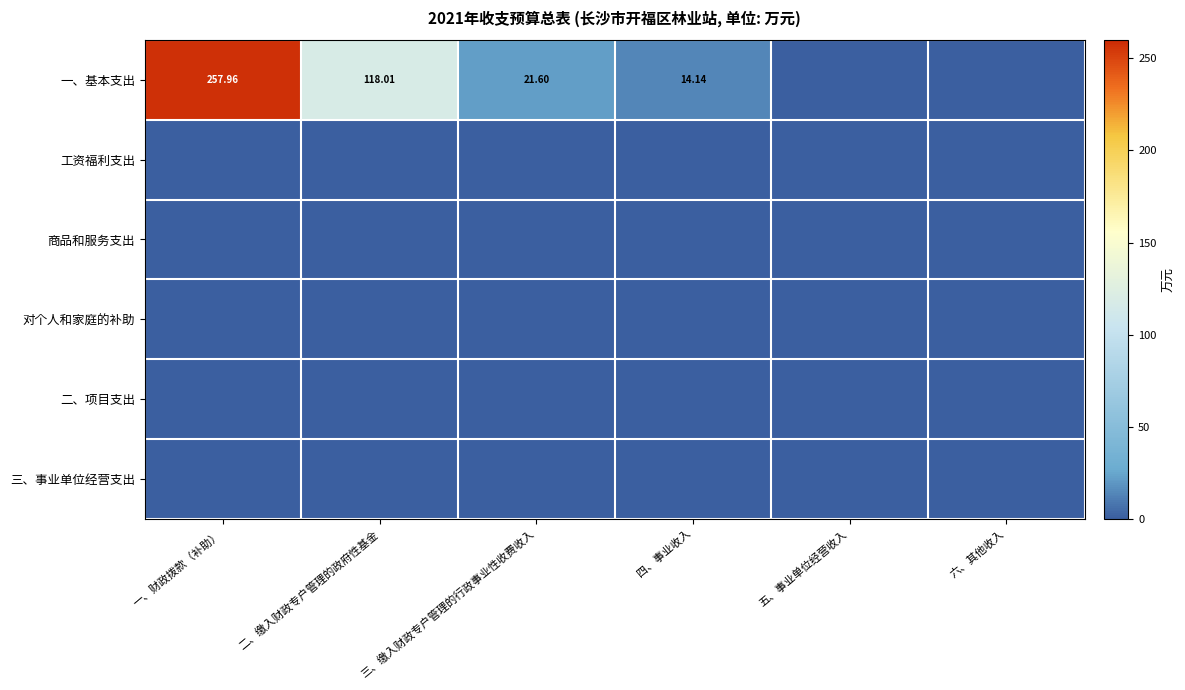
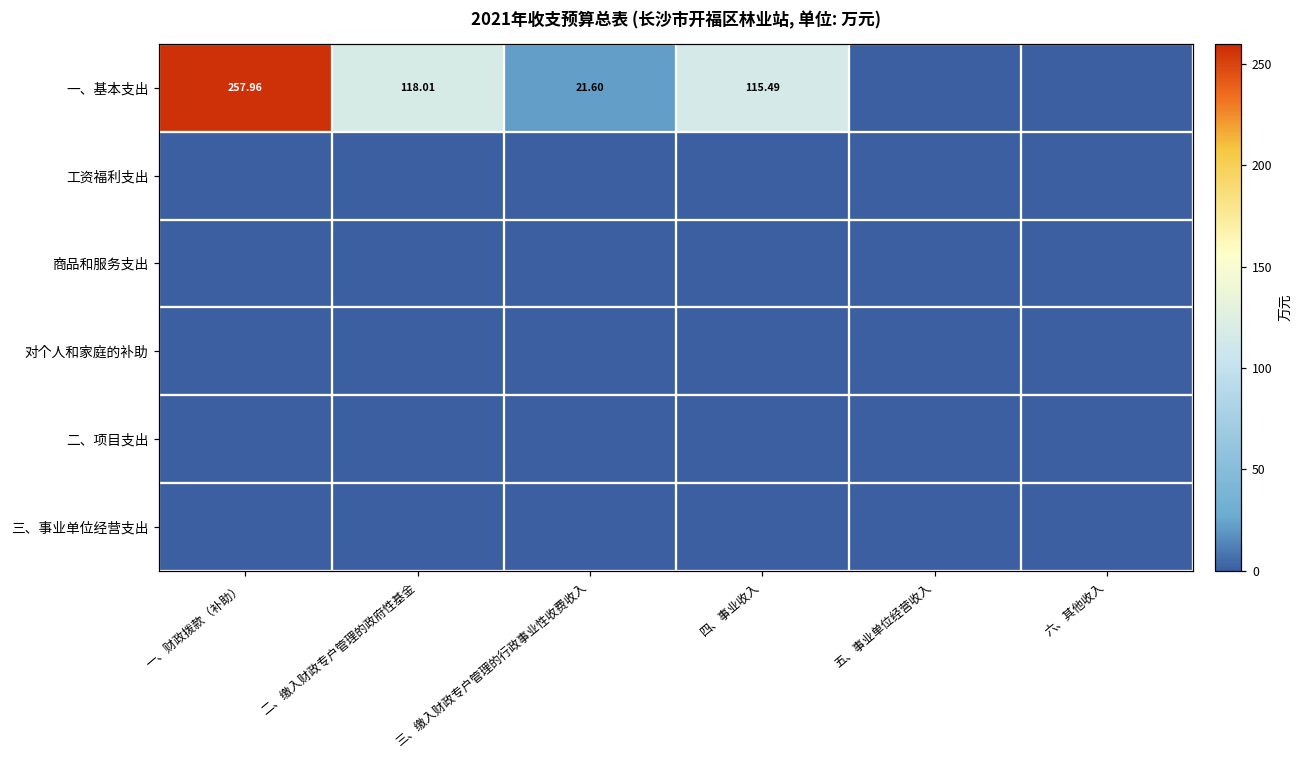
一、基本支出, 四、事业收入: 14.14 -> 115.49
